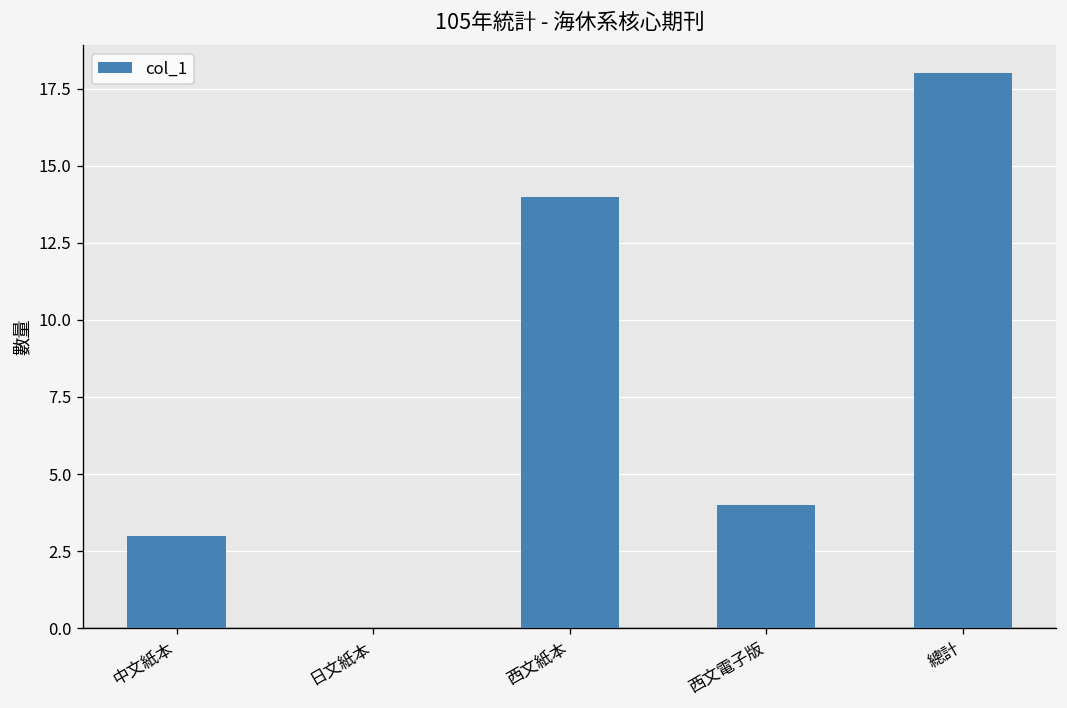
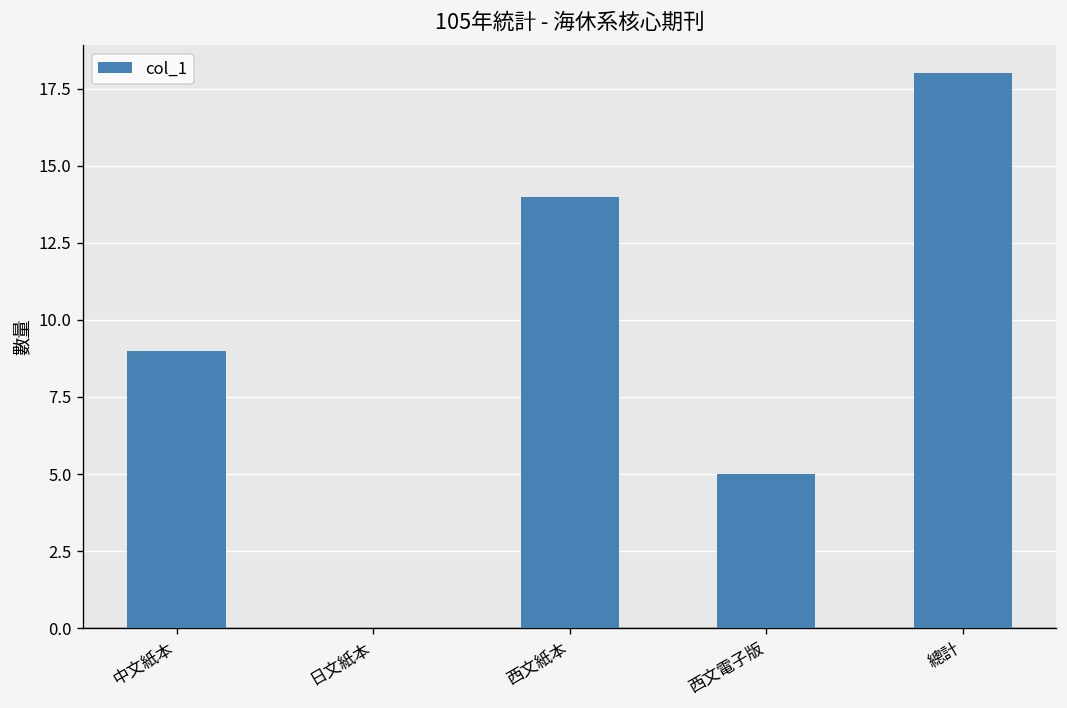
中文紙本: 3 -> 9
西文電子版: 4 -> 5
